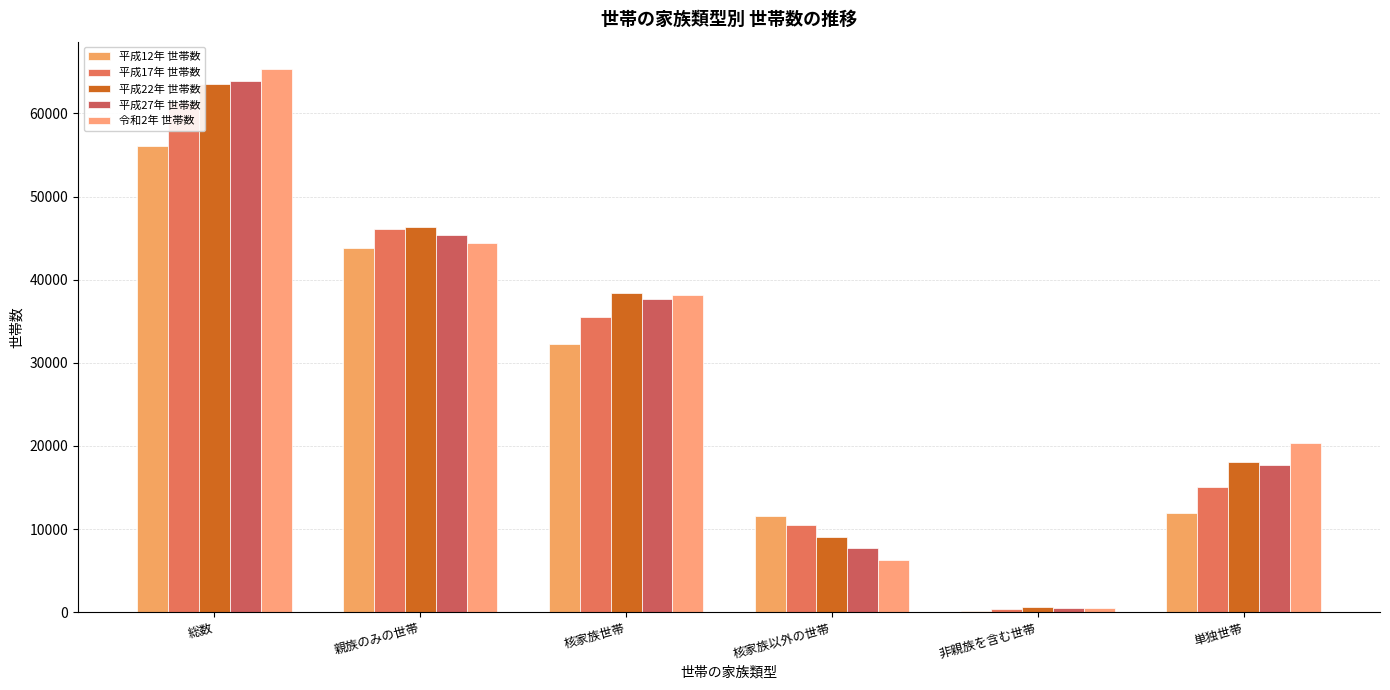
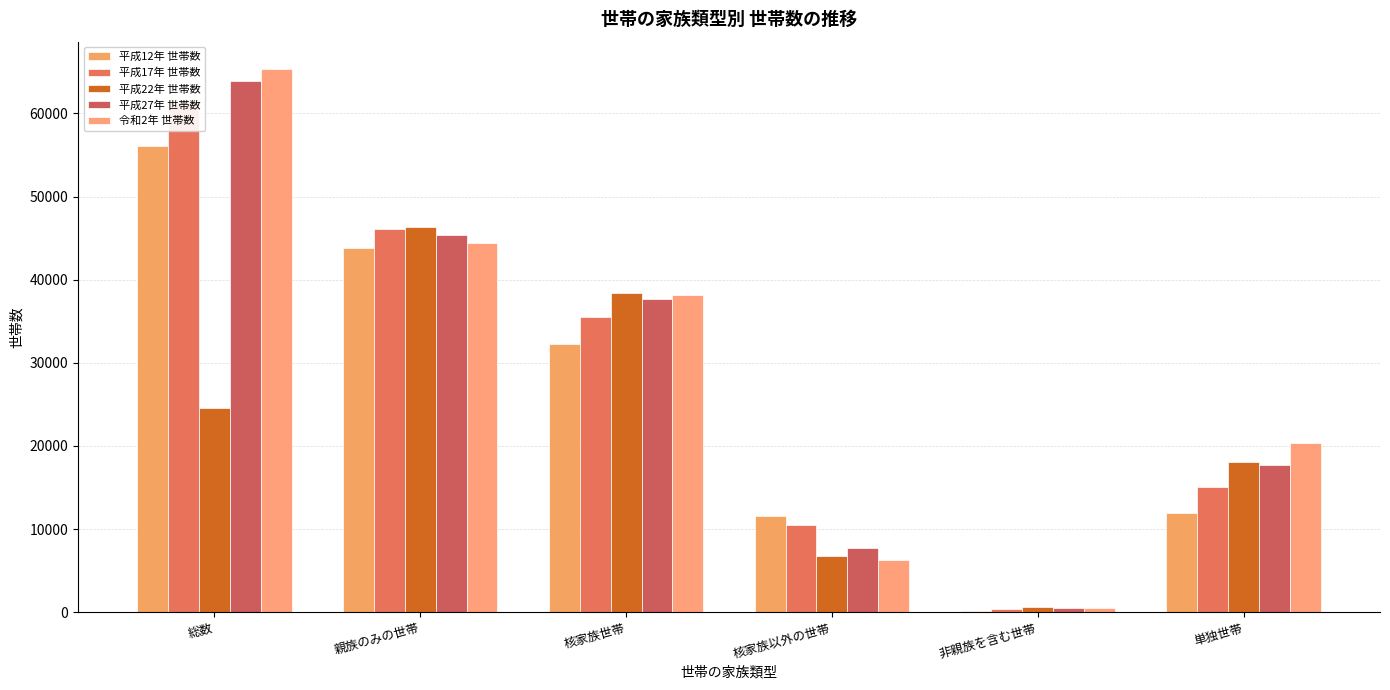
平成22年 世帯数, 総数: 64000 -> 25000
平成22年 世帯数, 核家族以外の世帯: 9000 -> 7000
